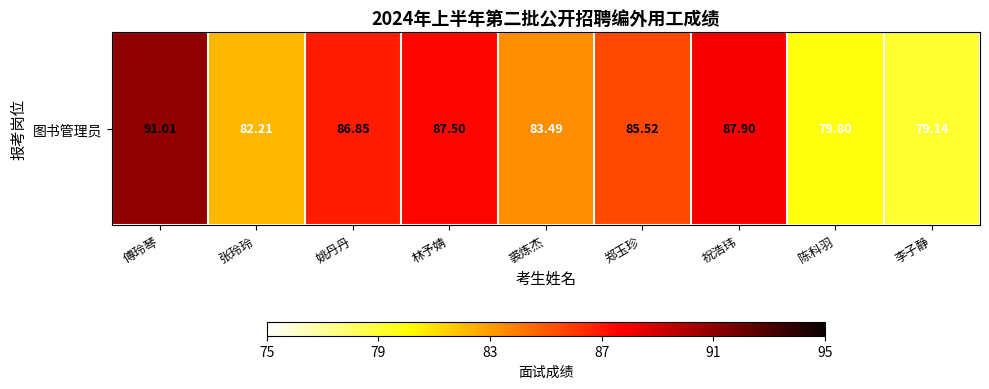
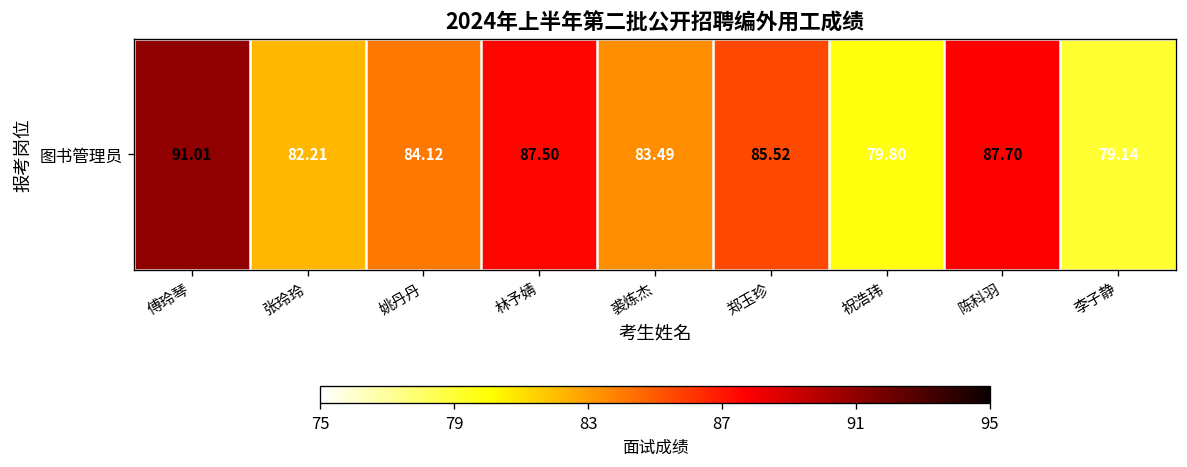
图书管理员, 姚丹丹: 86.85 -> 84.12
图书管理员, 祝浩玮: 87.90 -> 79.80
图书管理员, 陈科羽: 79.80 -> 87.70
